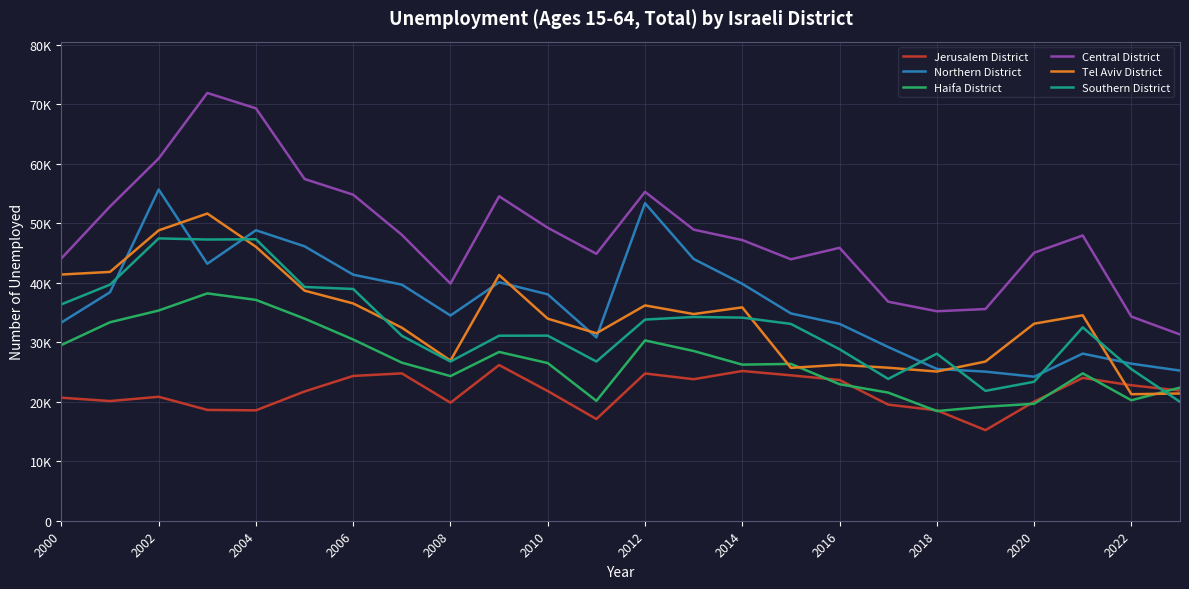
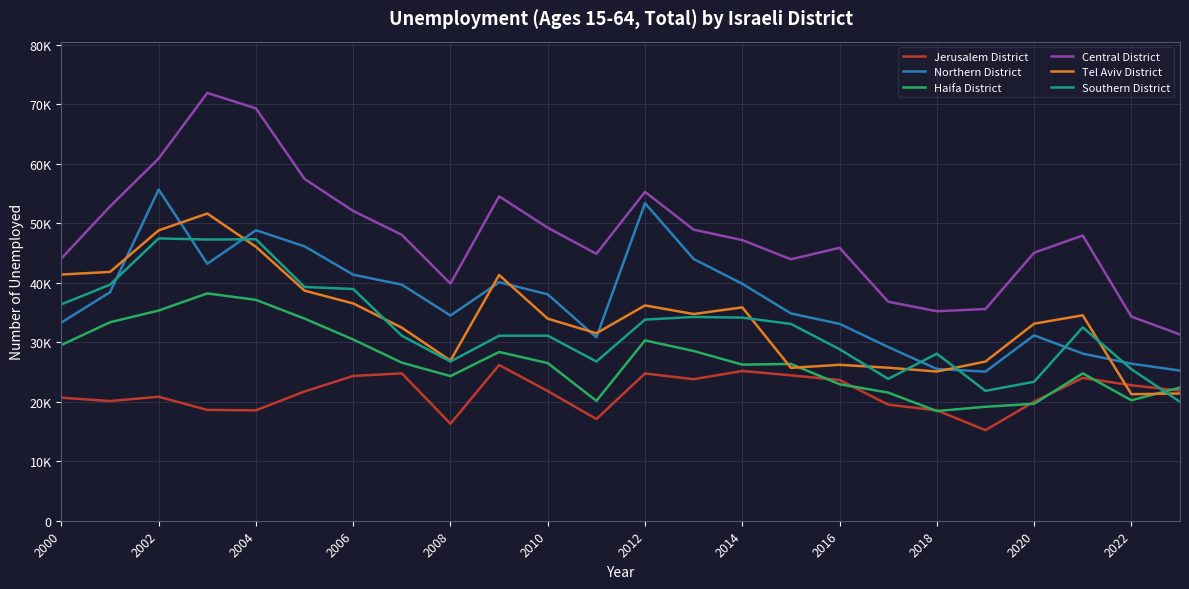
Central District, 2006: 55000 -> 52000
Jerusalem District, 2008: 20000 -> 16000
Northern District, 2020: 24000 -> 31000
